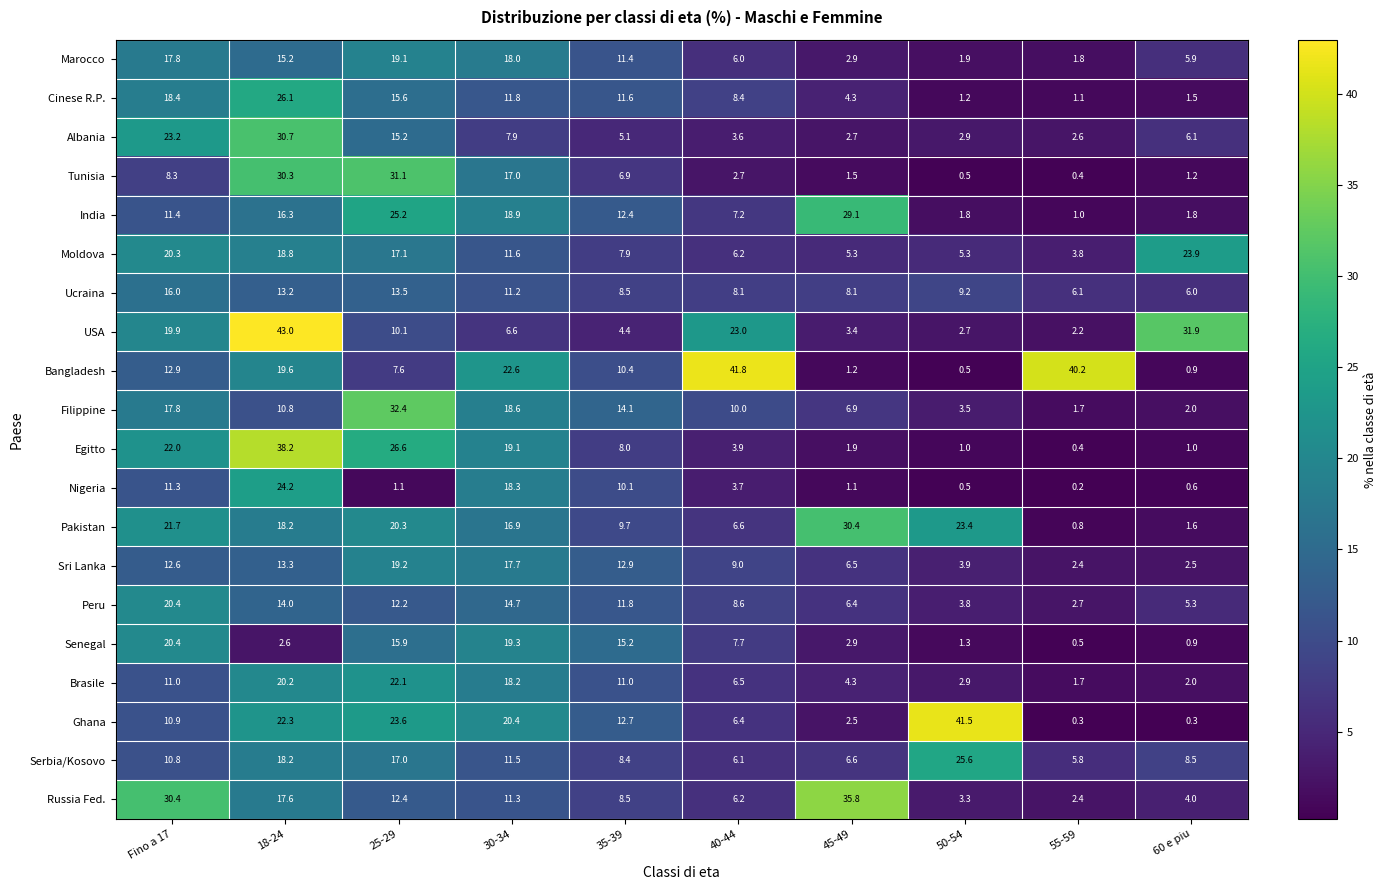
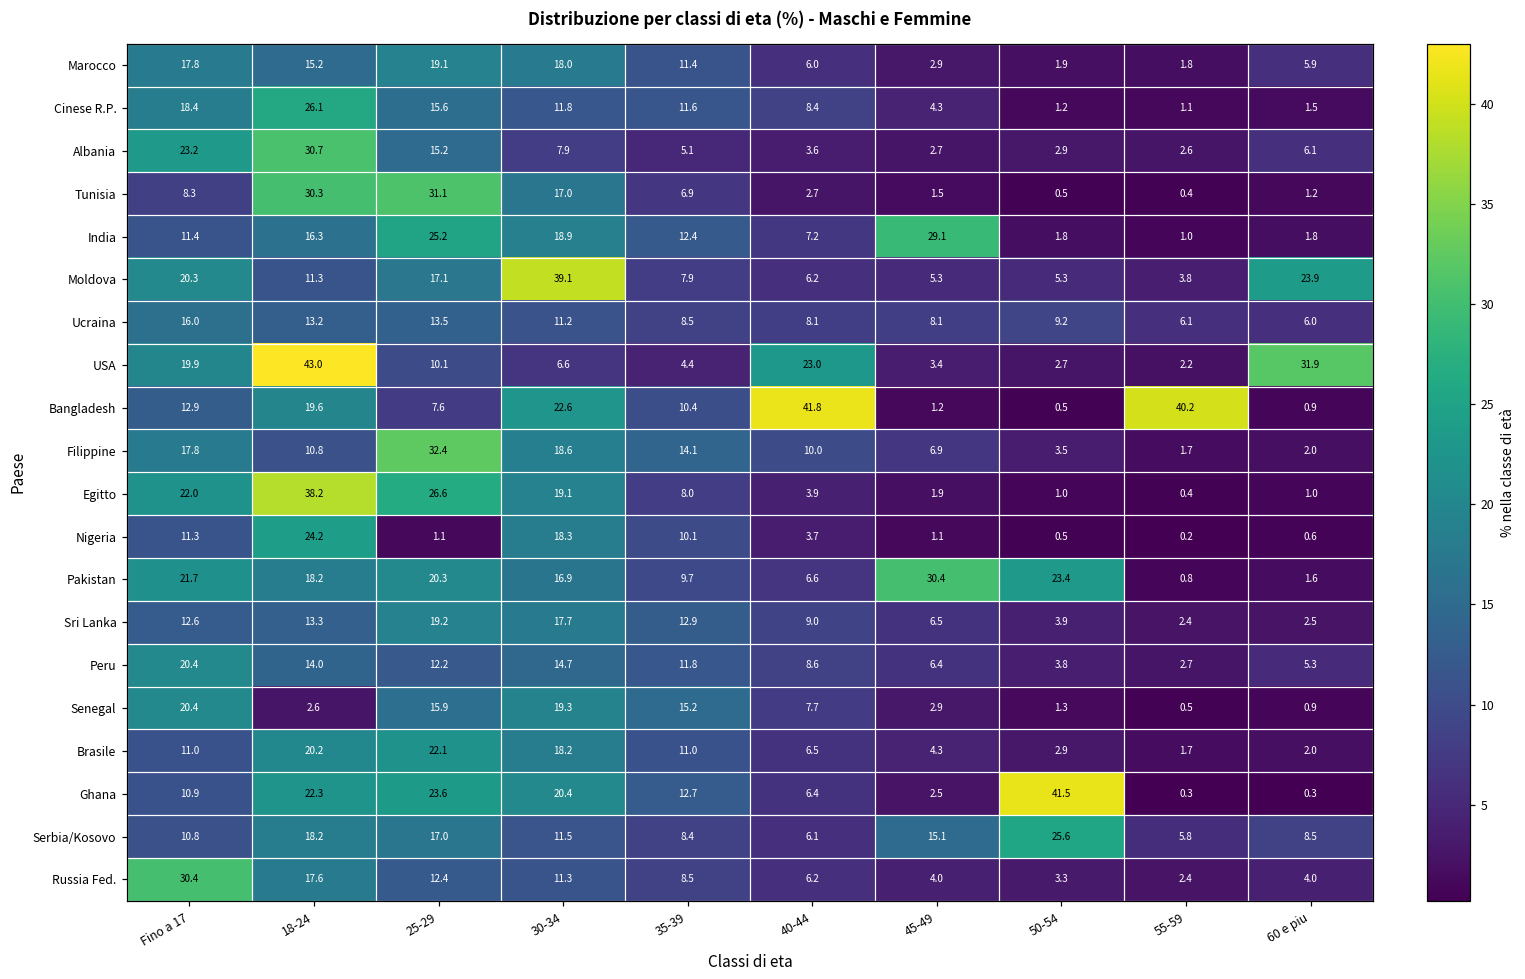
Moldova, 18-24: 18.8 -> 11.3
Moldova, 30-34: 11.6 -> 39.1
Serbia/Kosovo, 45-49: 6.6 -> 15.1
Russia Fed., 45-49: 35.8 -> 4.0
